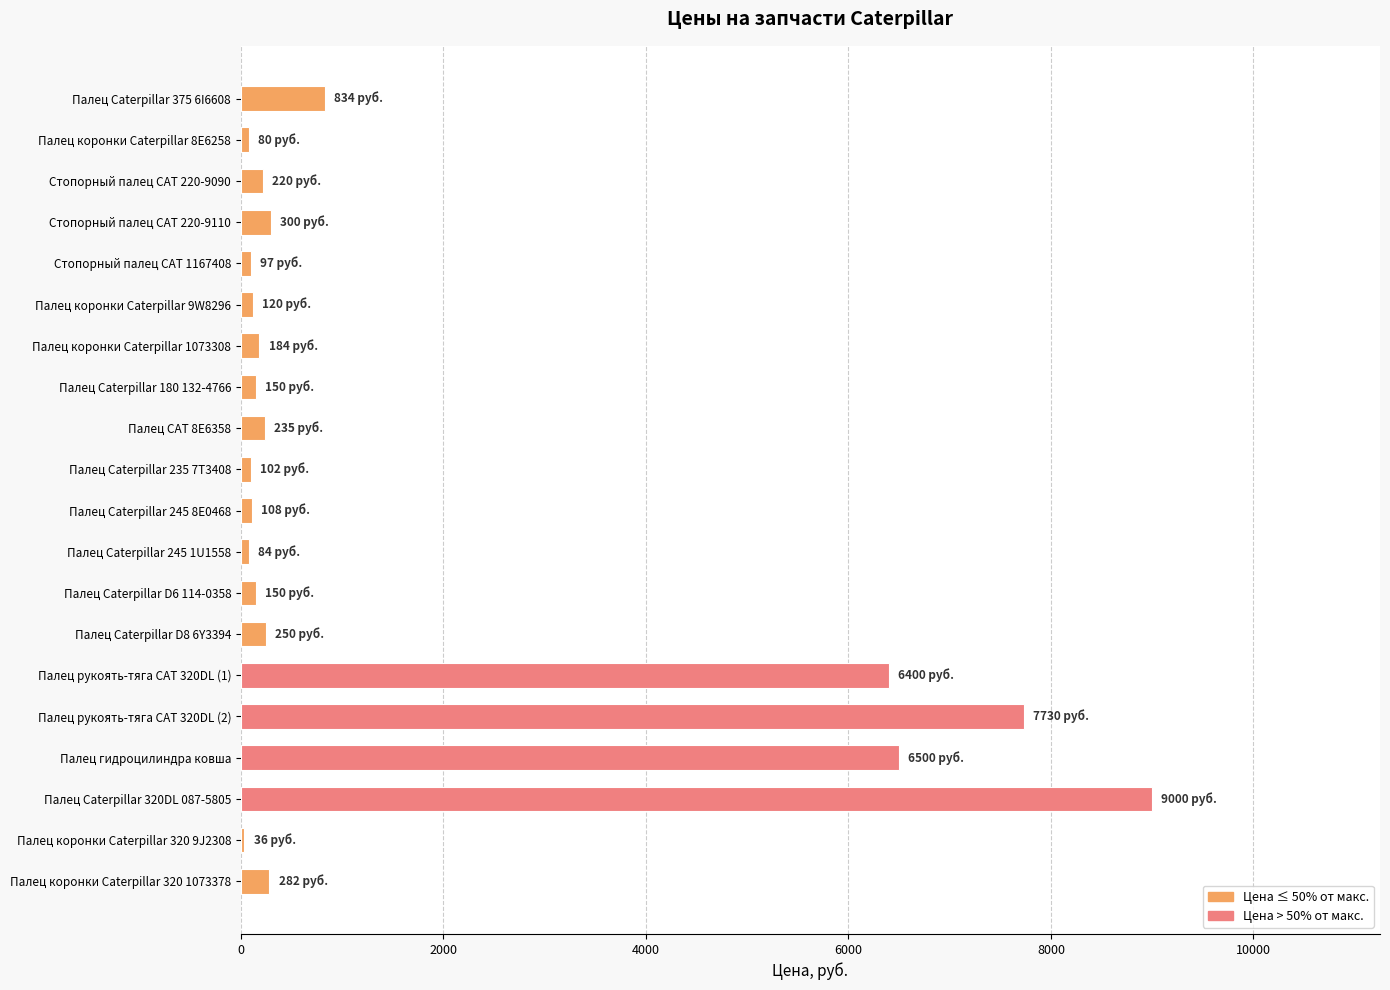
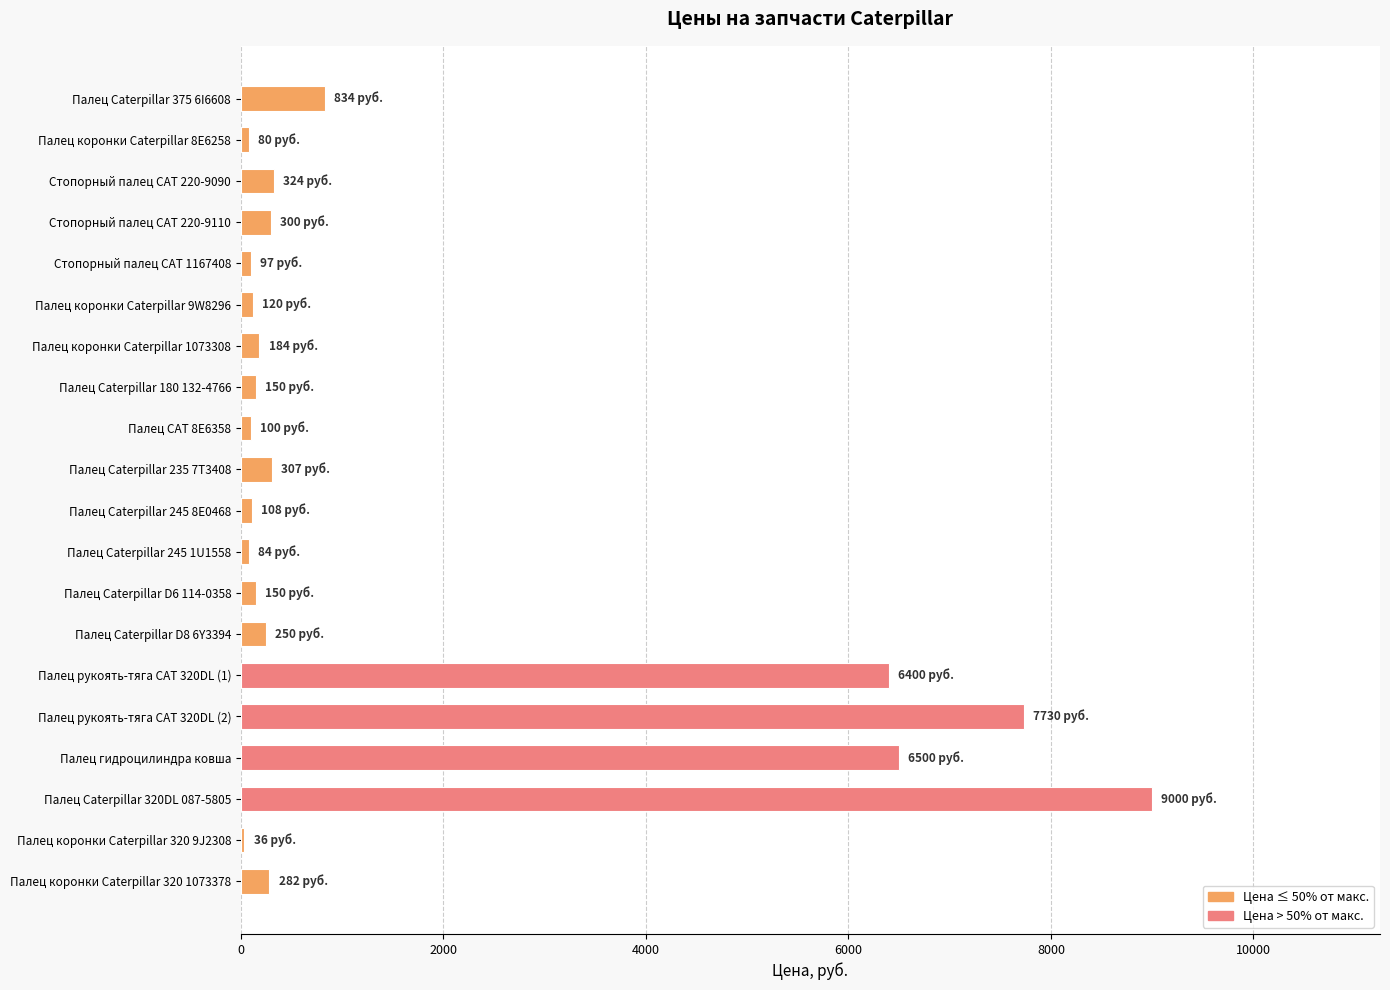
Стопорный палец CAT 220-9090: 220 -> 324
Палец CAT 8E6358: 235 -> 100
Палец Caterpillar 235 7T3408: 102 -> 307
